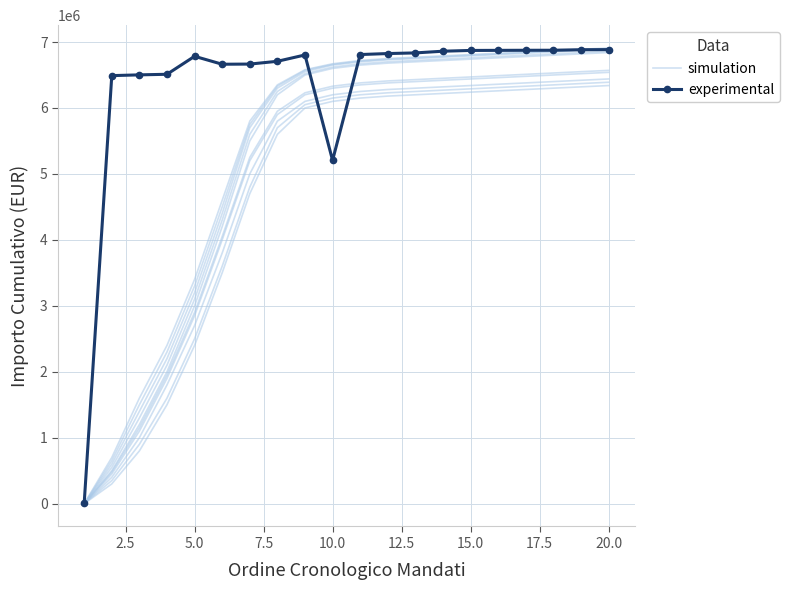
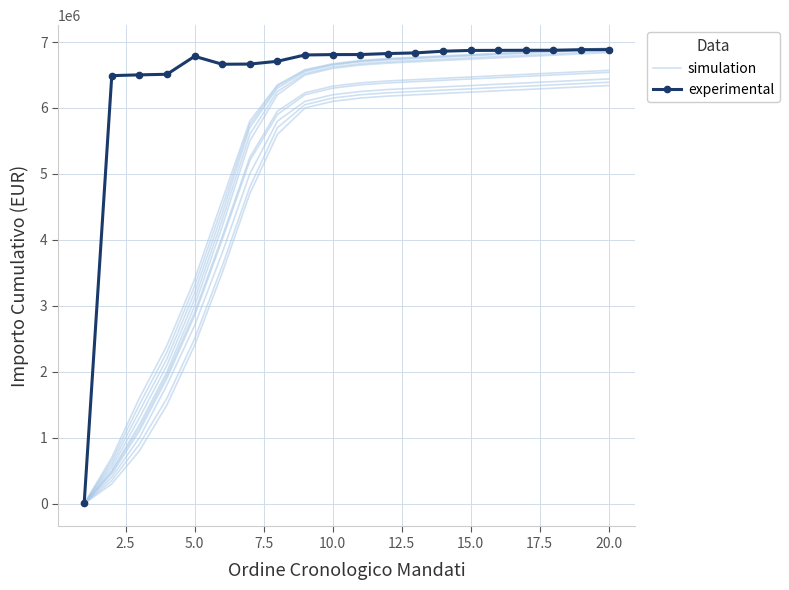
experimental, 10.0: 5200000 -> 6800000
